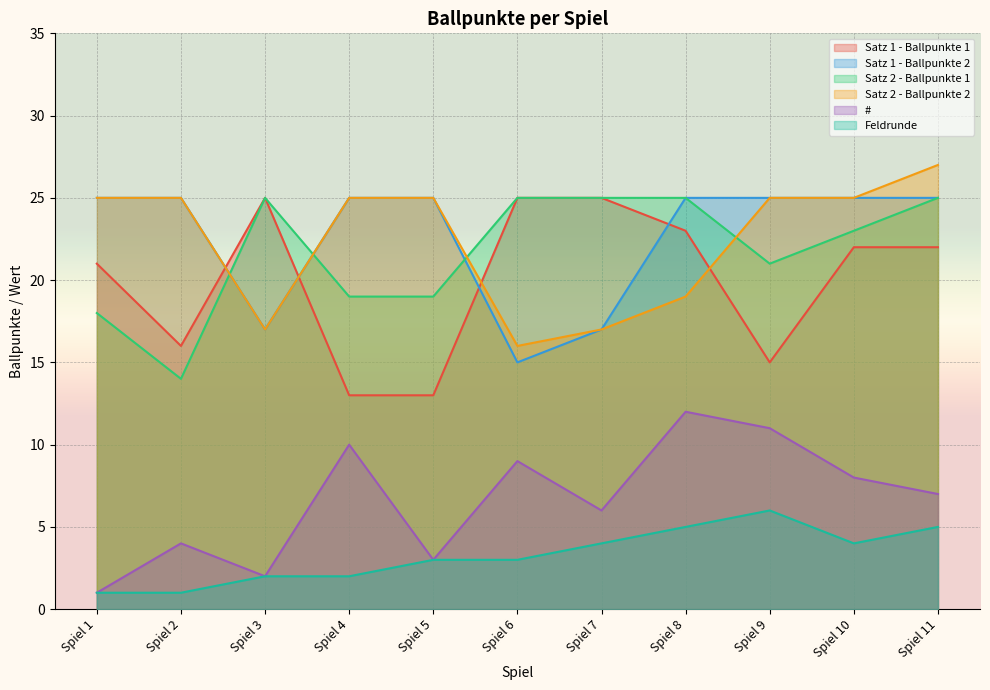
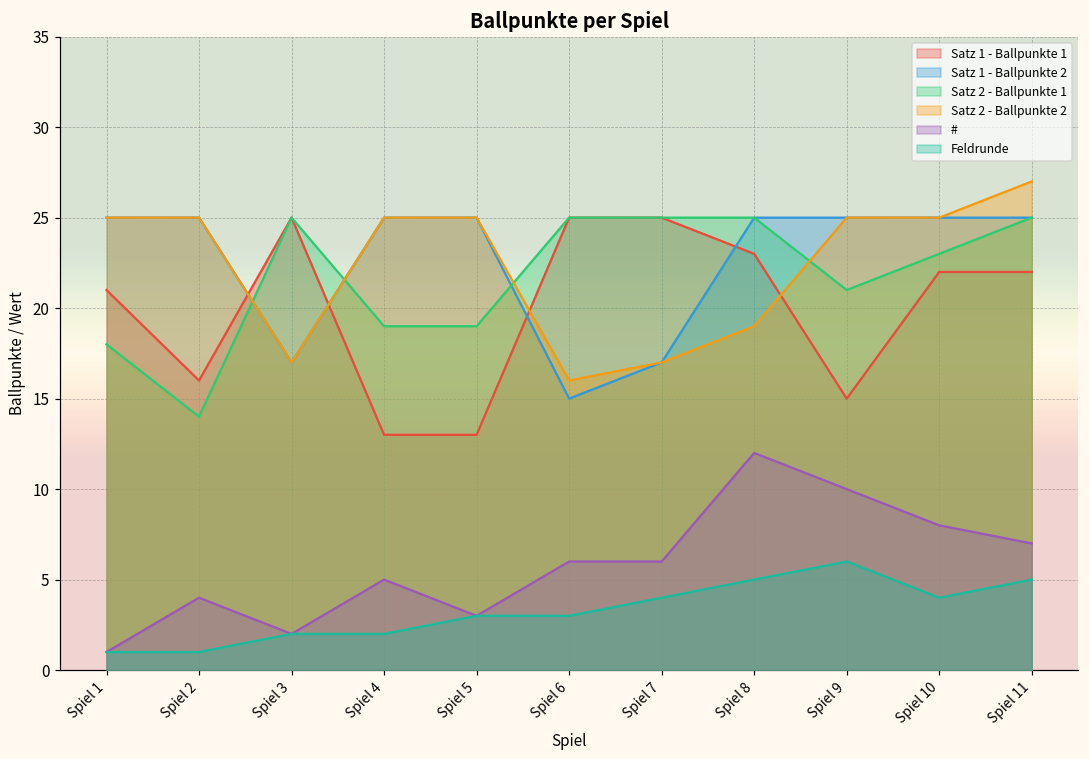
#, Spiel 4: 10 -> 5
#, Spiel 6: 9 -> 6
#, Spiel 9: 11 -> 10
